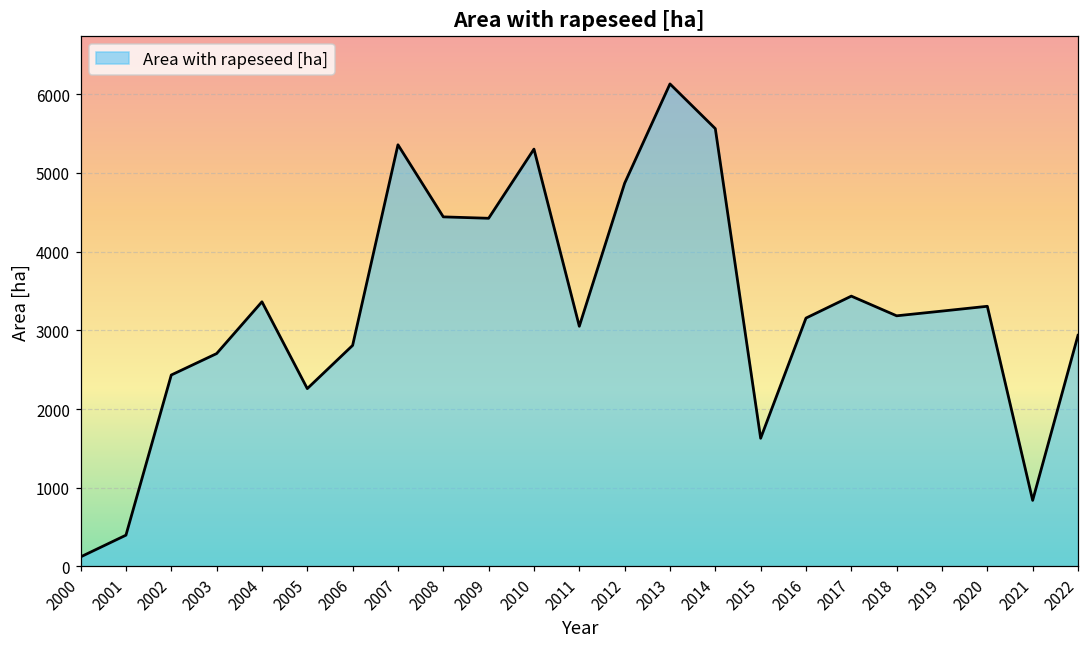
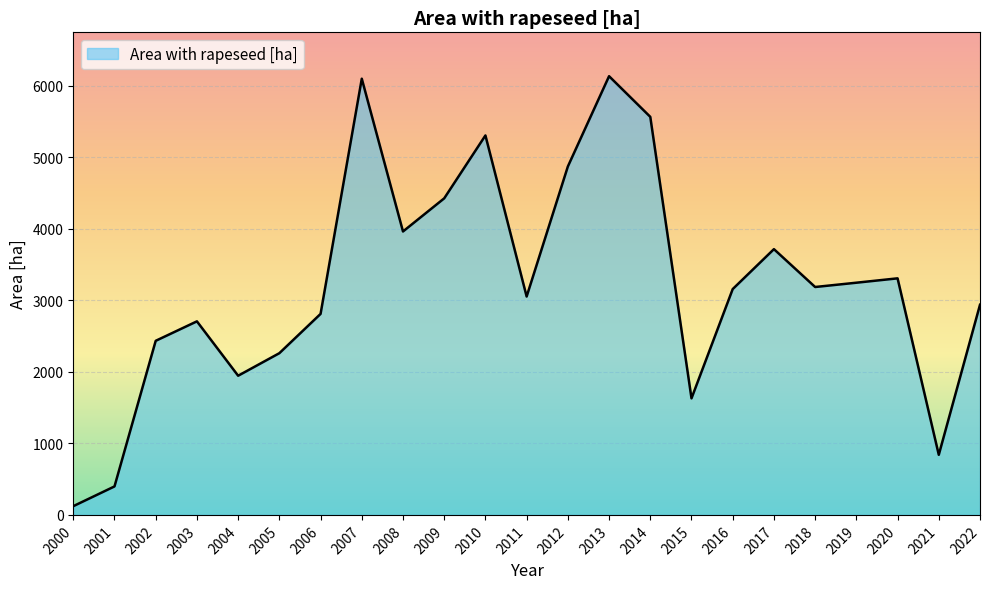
2004: 3400 -> 1900
2007: 5400 -> 6100
2008: 4400 -> 4000
2017: 3400 -> 3700
